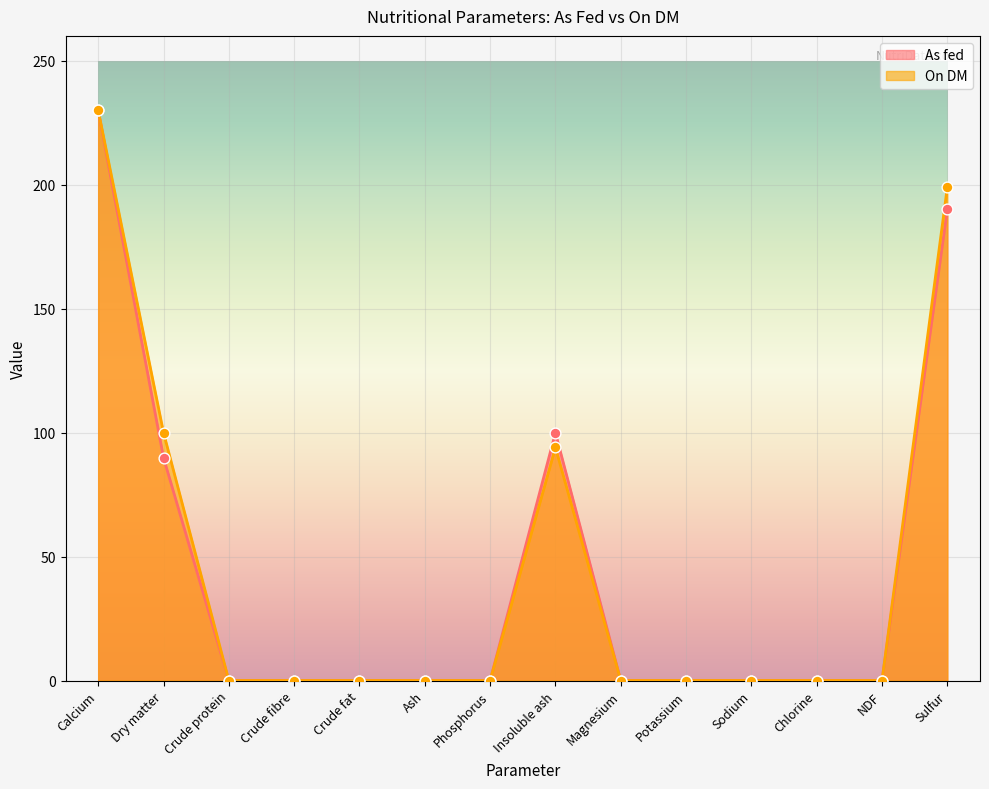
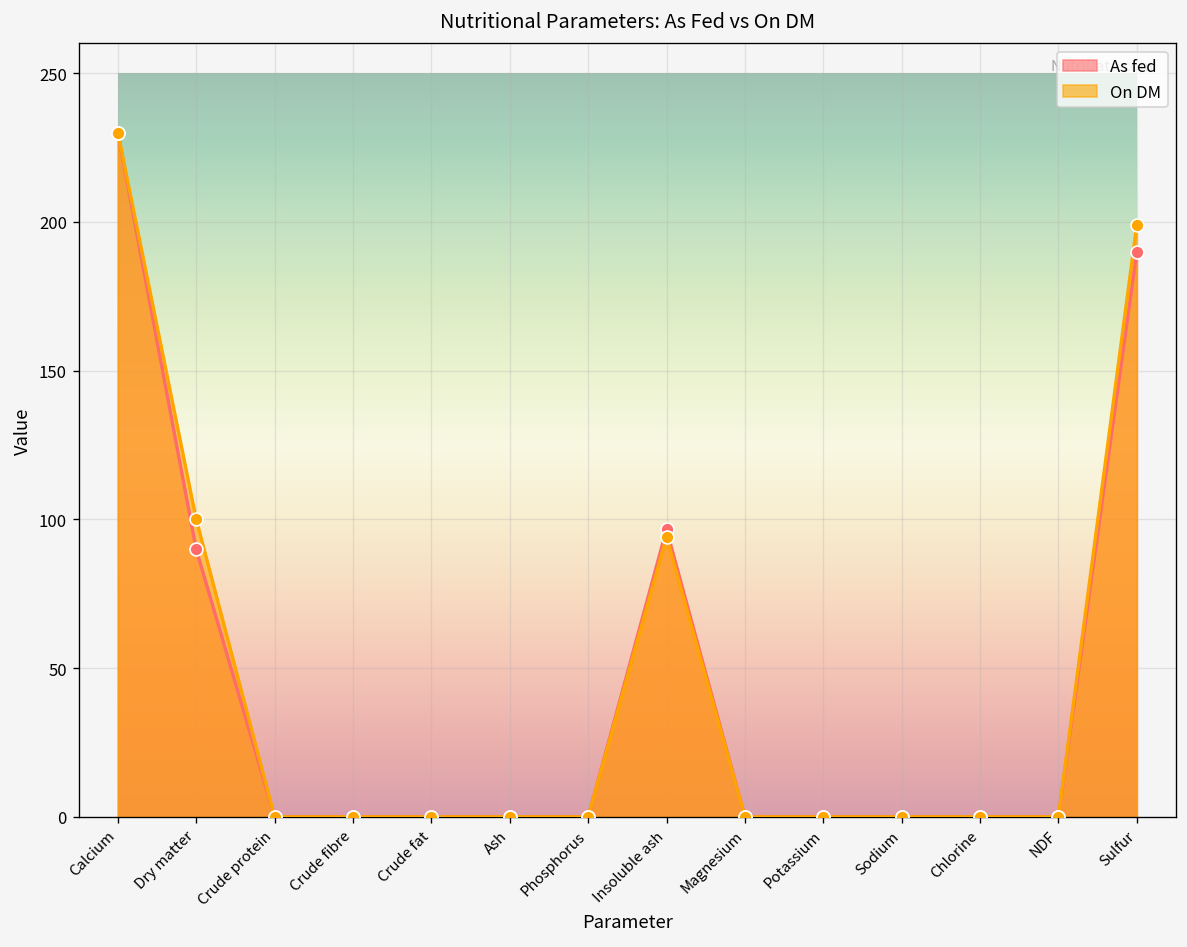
As fed, Insoluble ash: 100 -> 97
